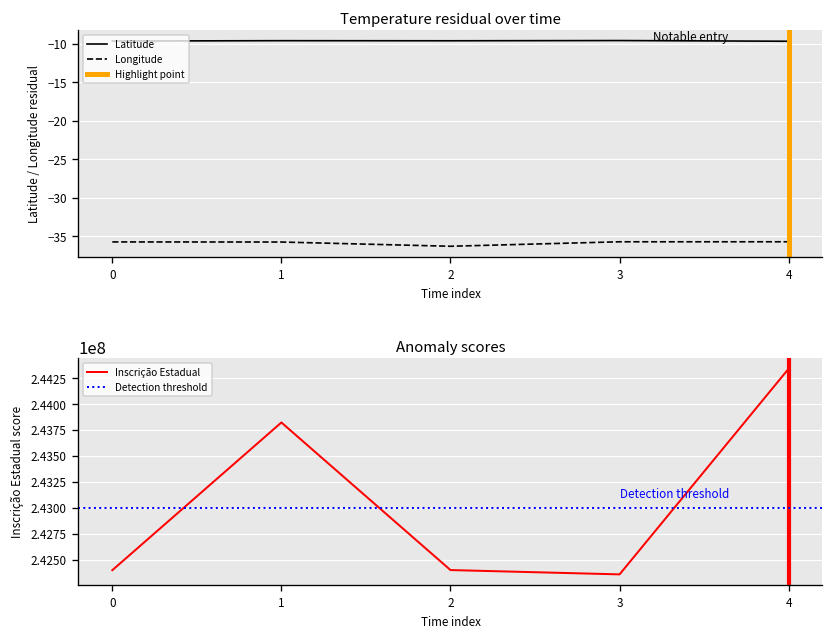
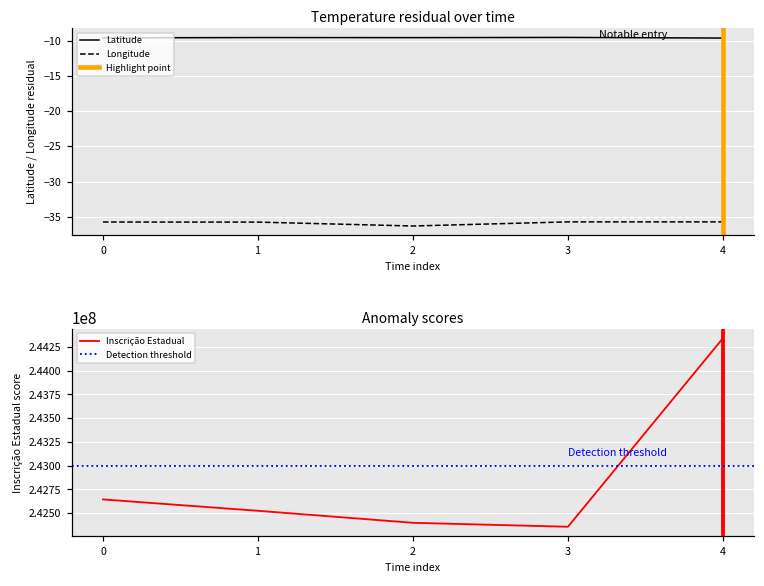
Anomaly scores, 0: 242400000 -> 242600000
Anomaly scores, 1: 243800000 -> 242500000
